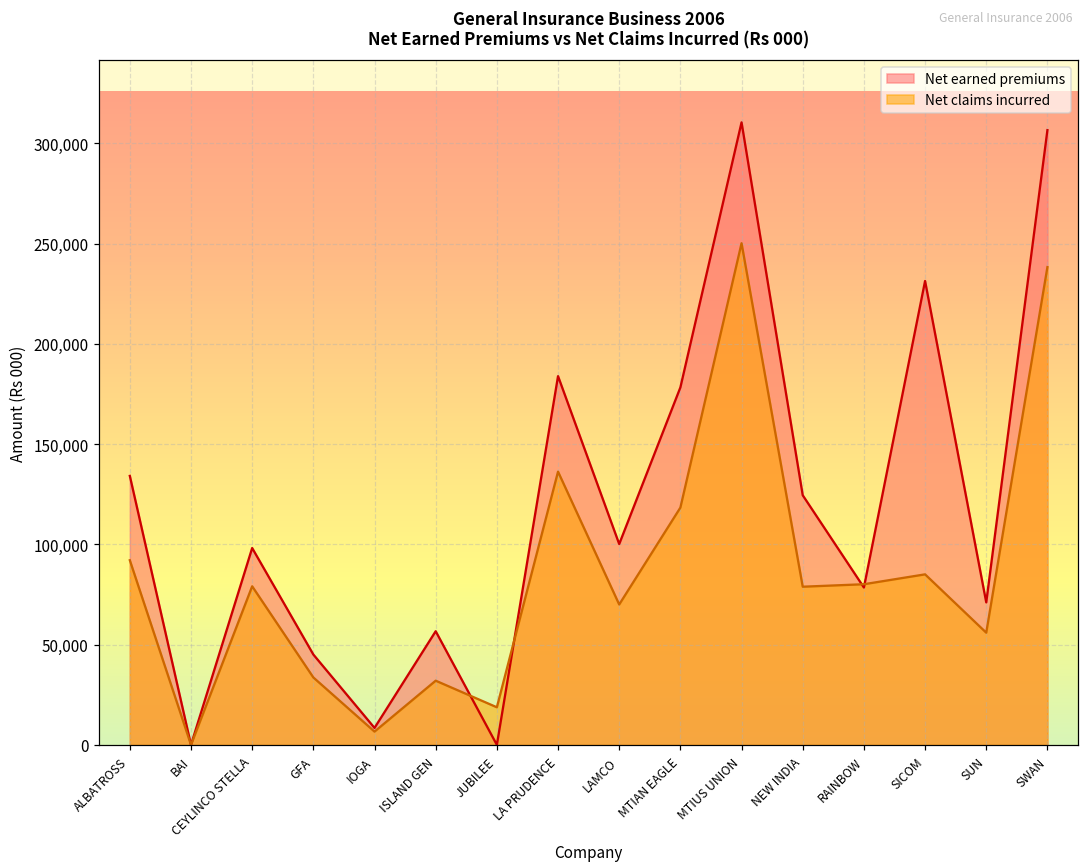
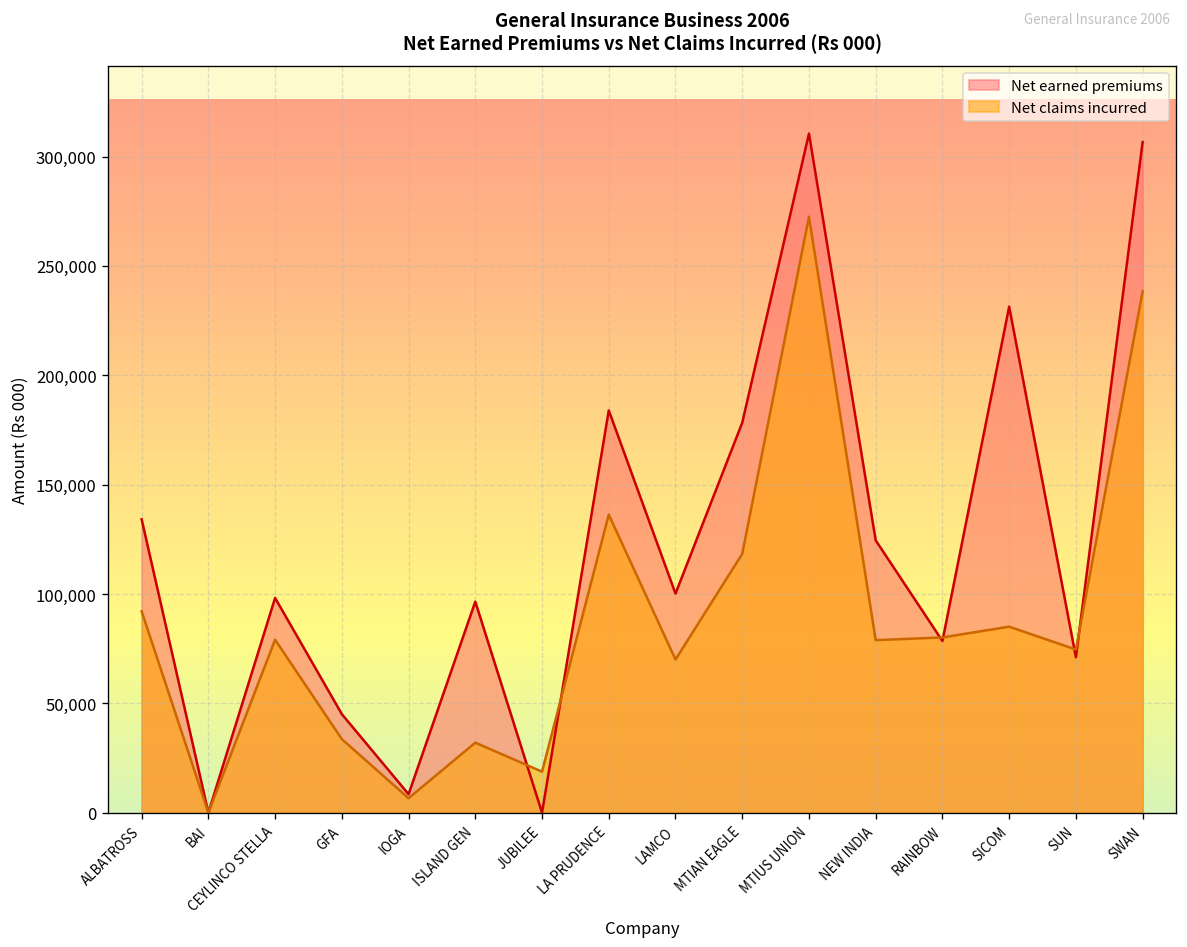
Net earned premiums, ISLAND GEN: 57,000 -> 96,000
Net claims incurred, MTIUS UNION: 250,000 -> 272,000
Net claims incurred, SUN: 56,000 -> 75,000
